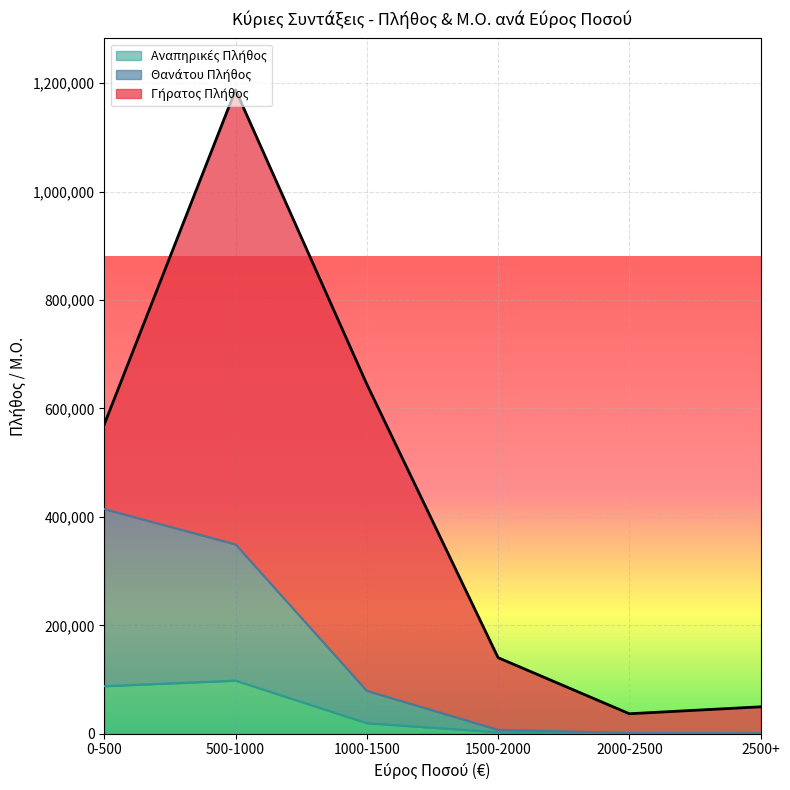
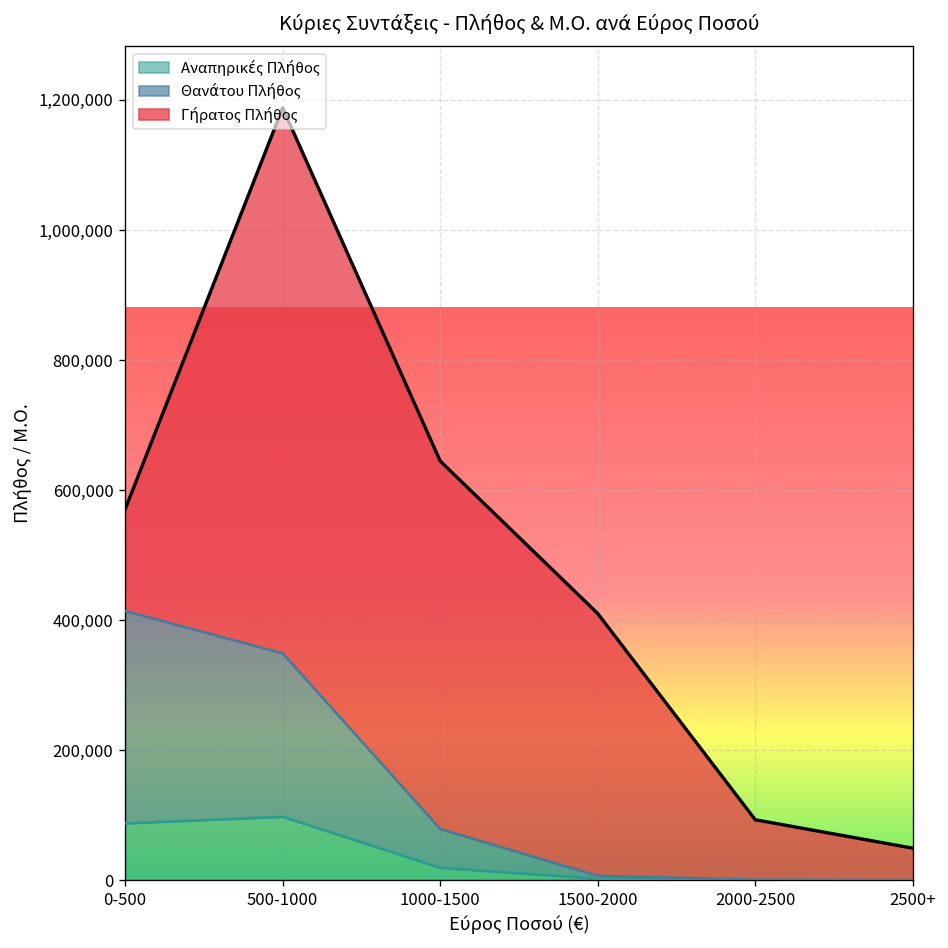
Γήρατος Πλήθος, 1500-2000: 130,000 -> 400,000
Γήρατος Πλήθος, 2000-2500: 40,000 -> 90,000
